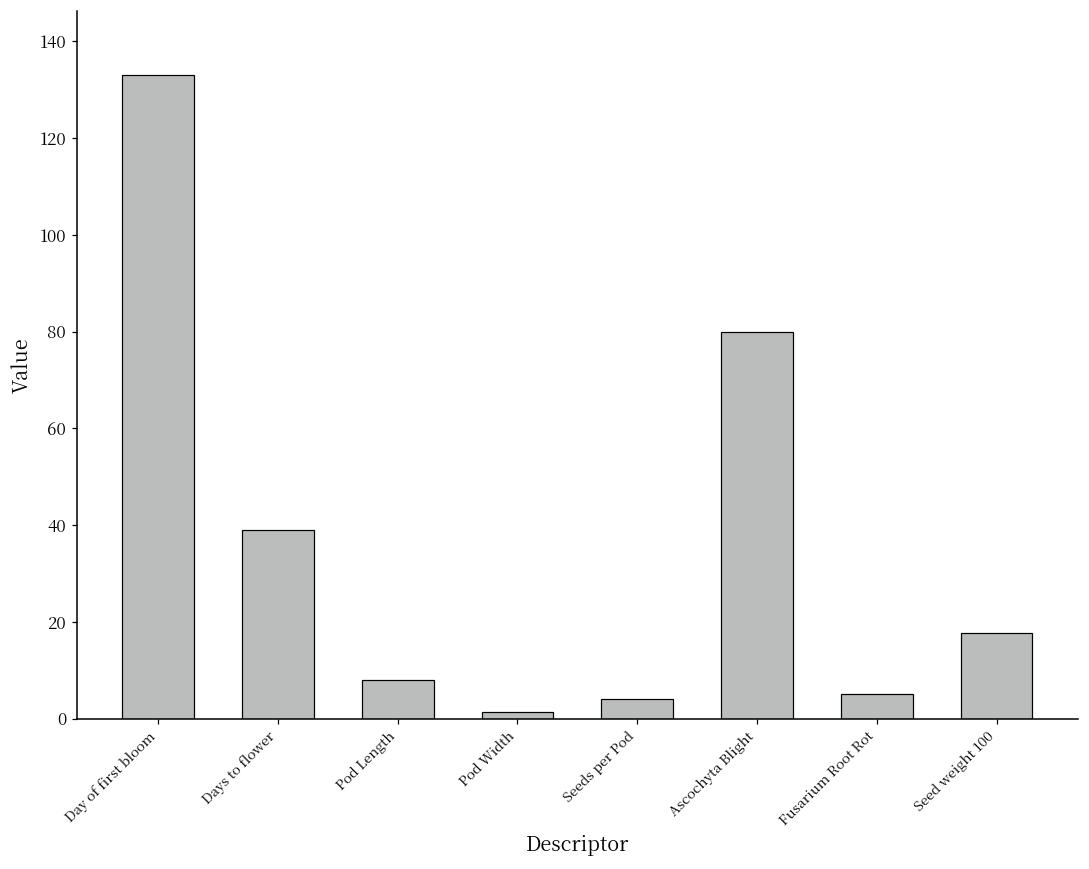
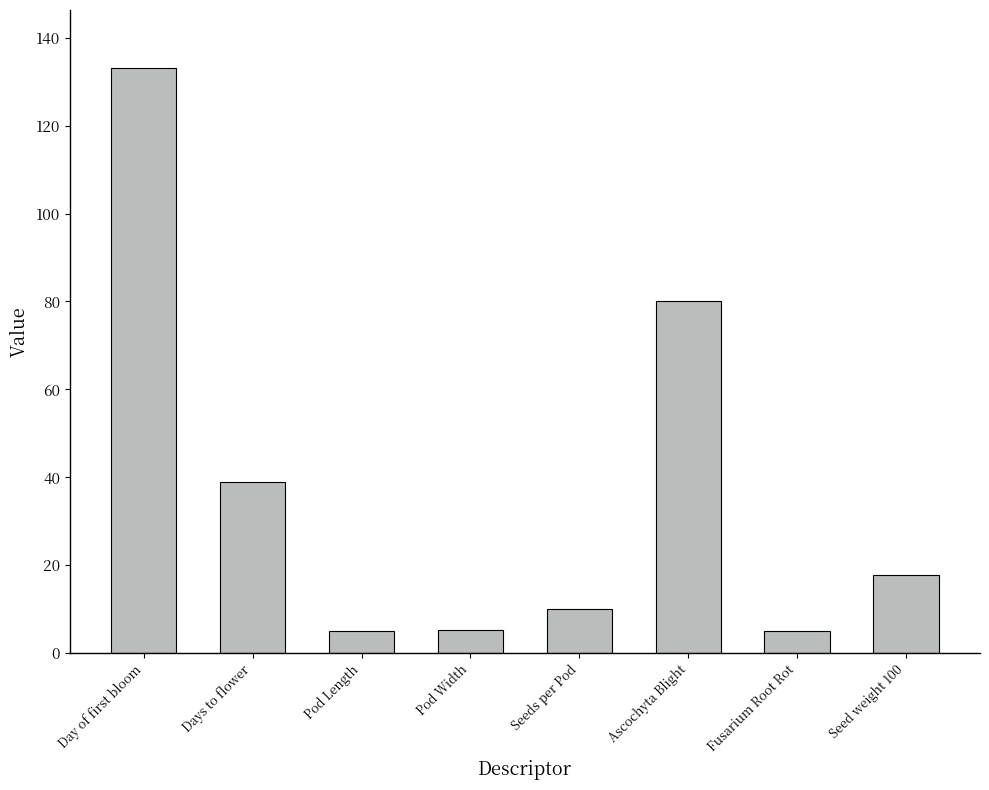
Pod Length: 8 -> 5
Pod Width: 1 -> 5
Seeds per Pod: 4 -> 10
